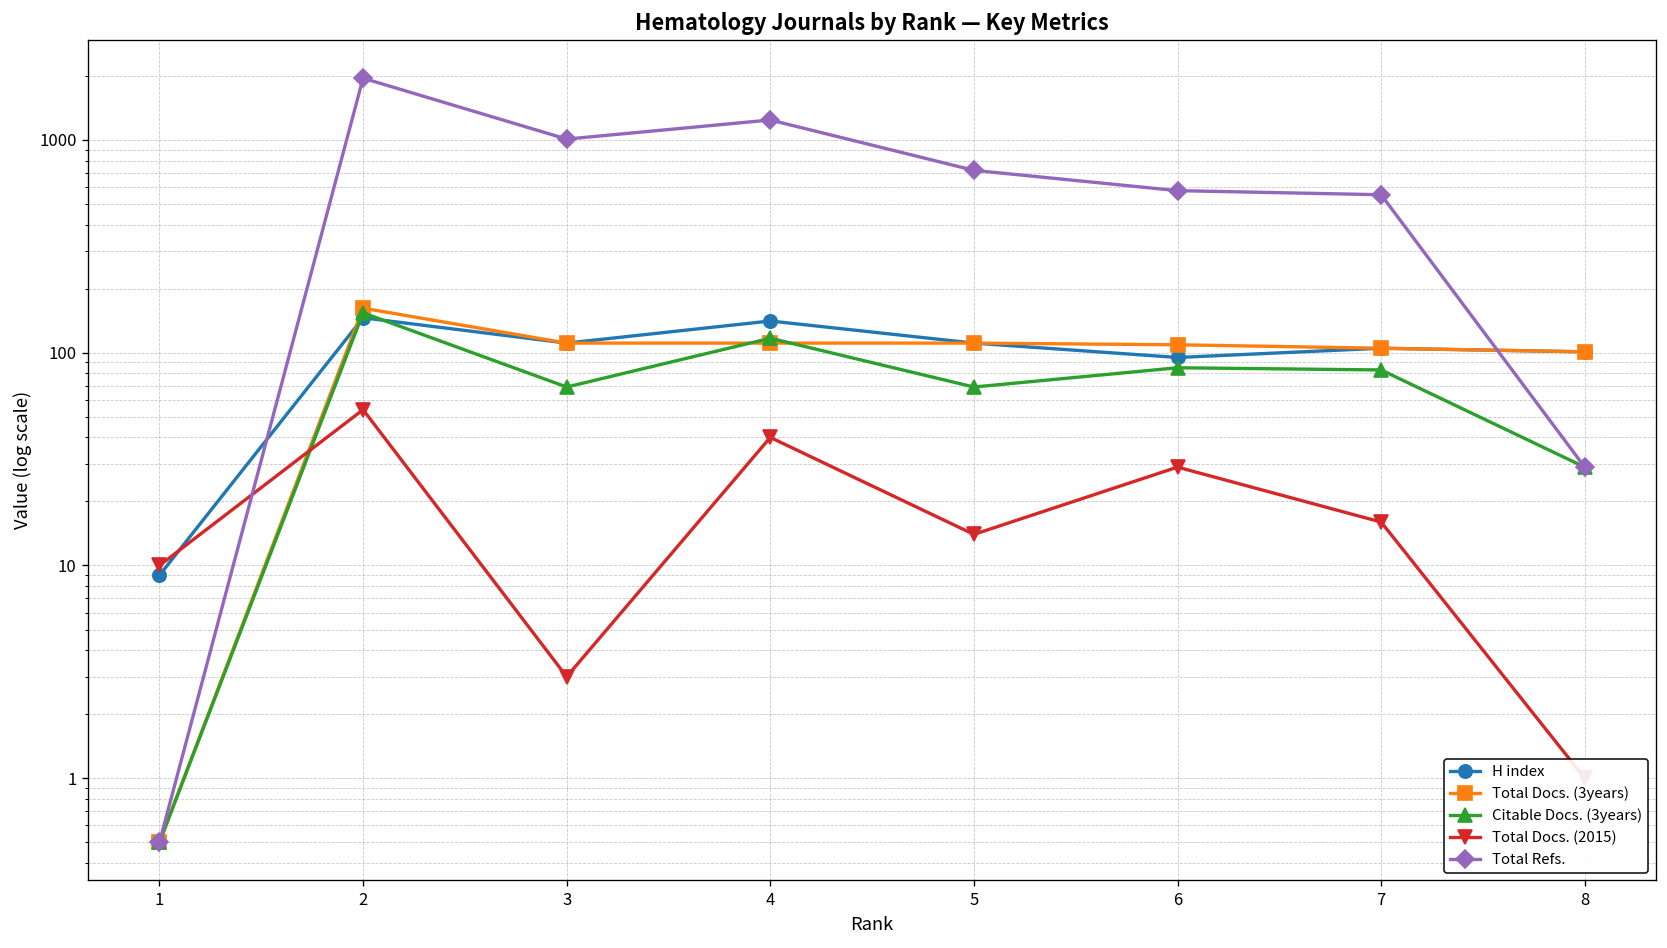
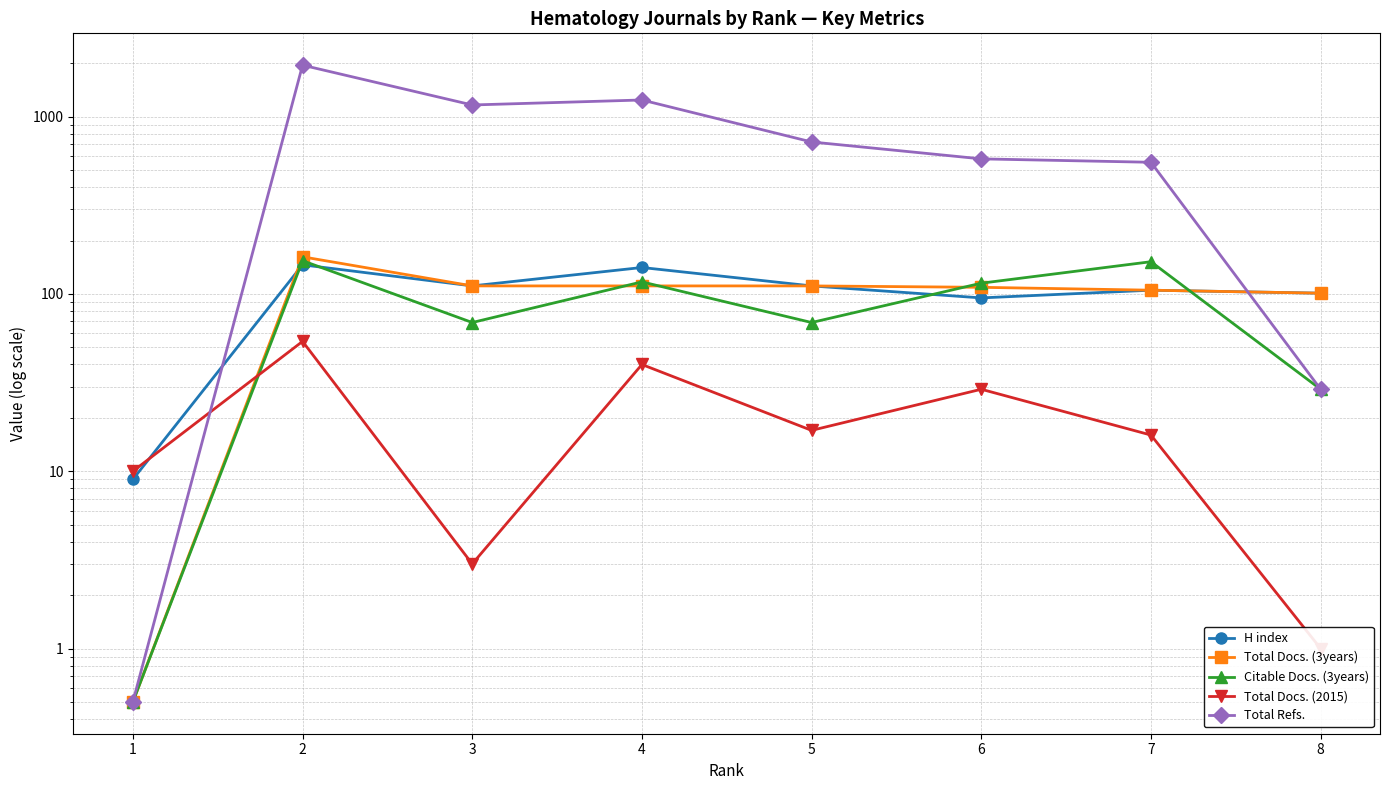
Total Refs., 3: 1000 -> 1200
Total Docs. (2015), 5: 14 -> 17
Citable Docs. (3years), 6: 90 -> 120
Citable Docs. (3years), 7: 80 -> 150
